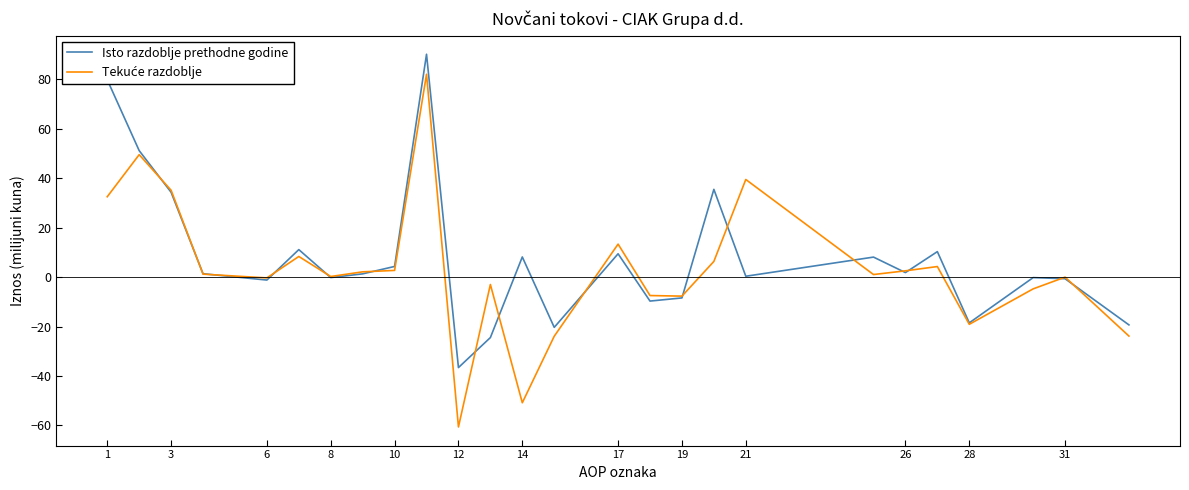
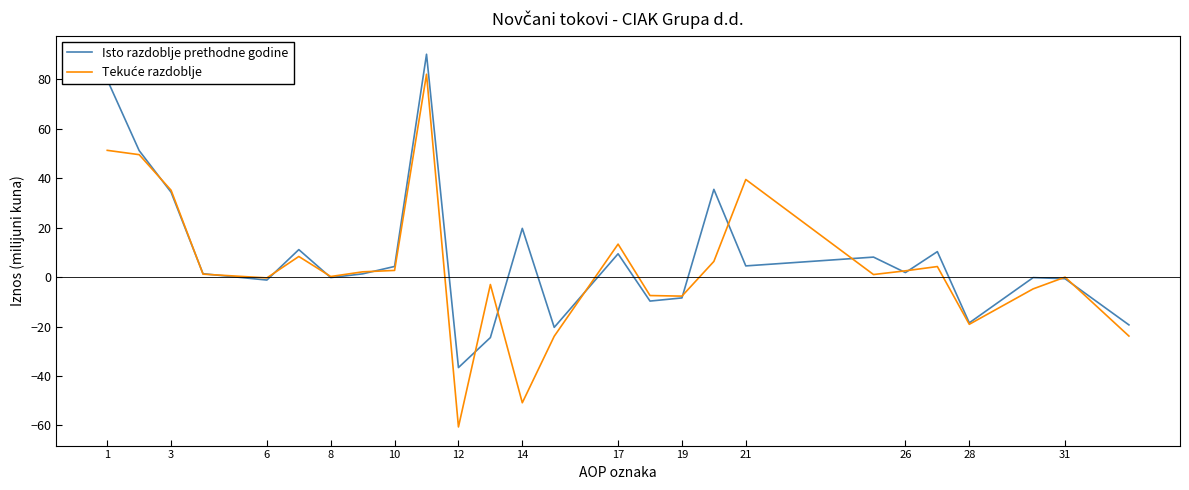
Tekuće razdoblje, 1: 33 -> 51
Isto razdoblje prethodne godine, 14: 8 -> 20
Isto razdoblje prethodne godine, 21: 0 -> 5
